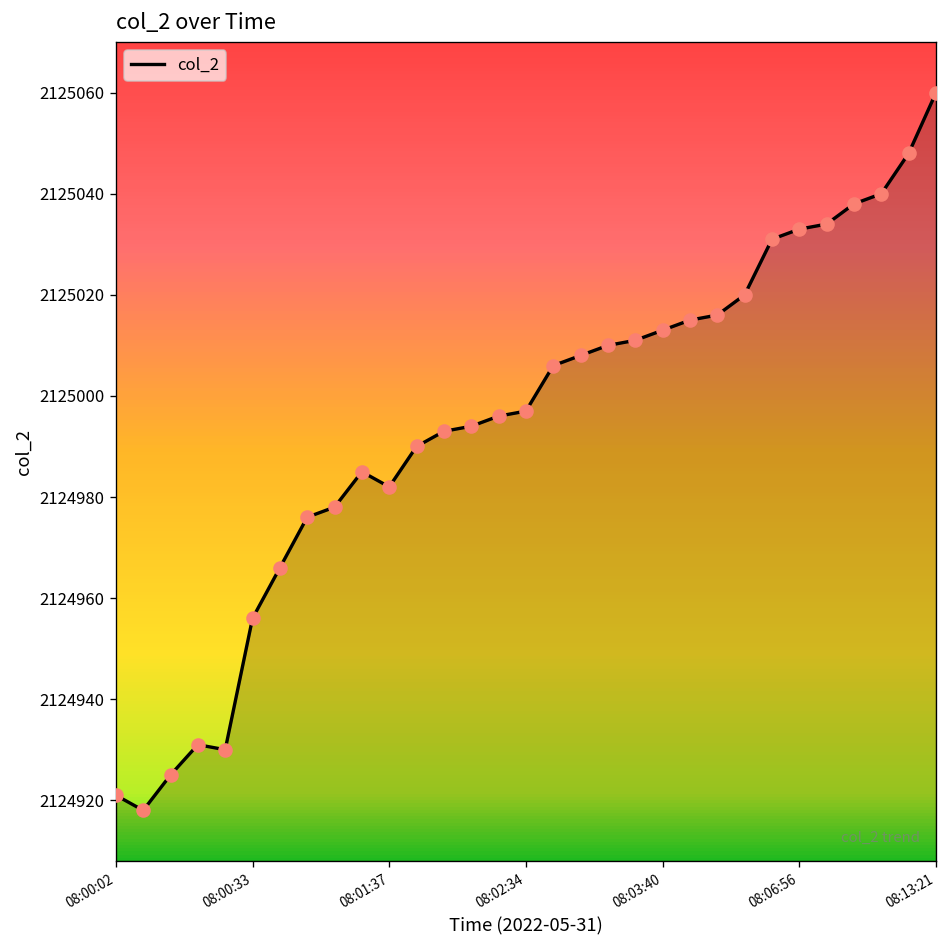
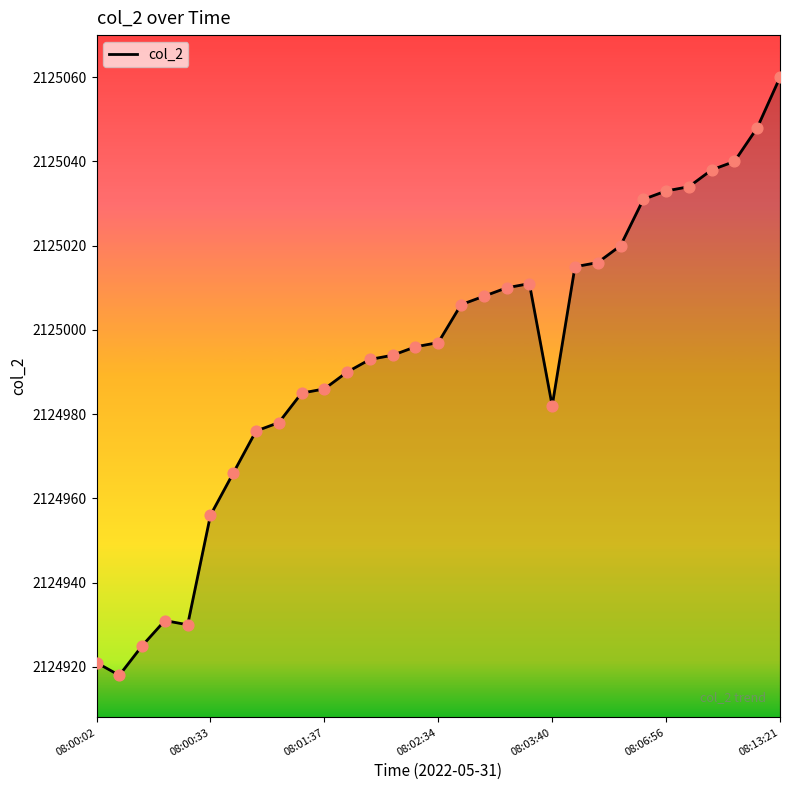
08:01:37: 2124982 -> 2124986
08:03:40: 2125013 -> 2124982
